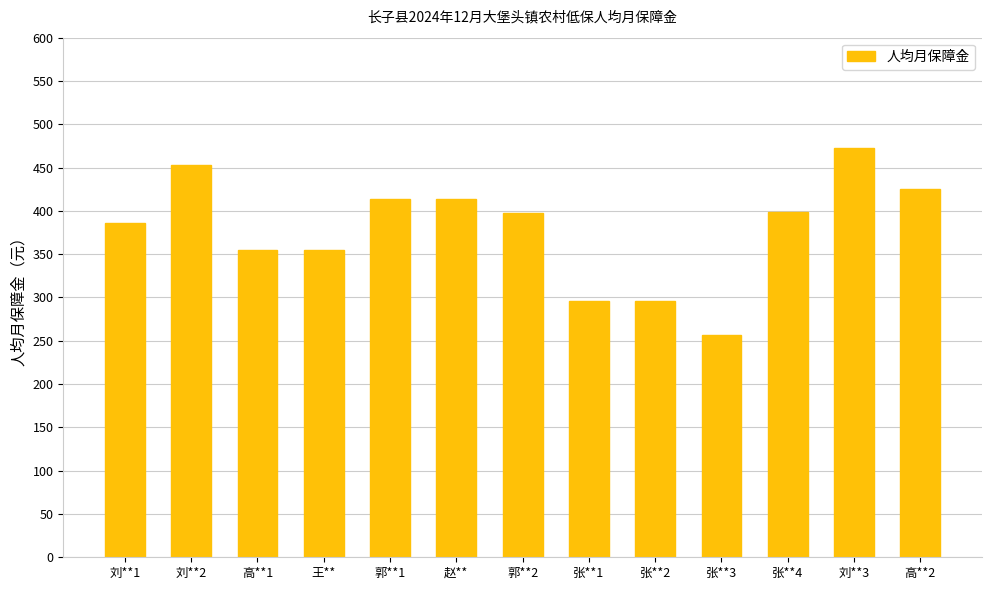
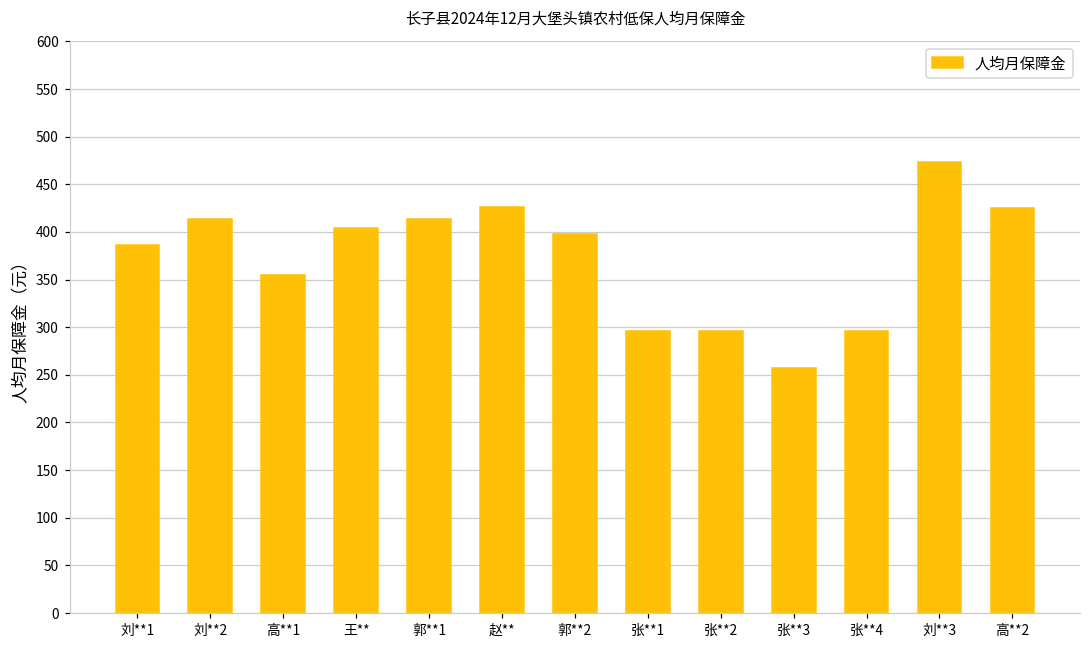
刘**2: 450 -> 410
王**: 360 -> 400
赵**: 410 -> 430
张**4: 400 -> 300
